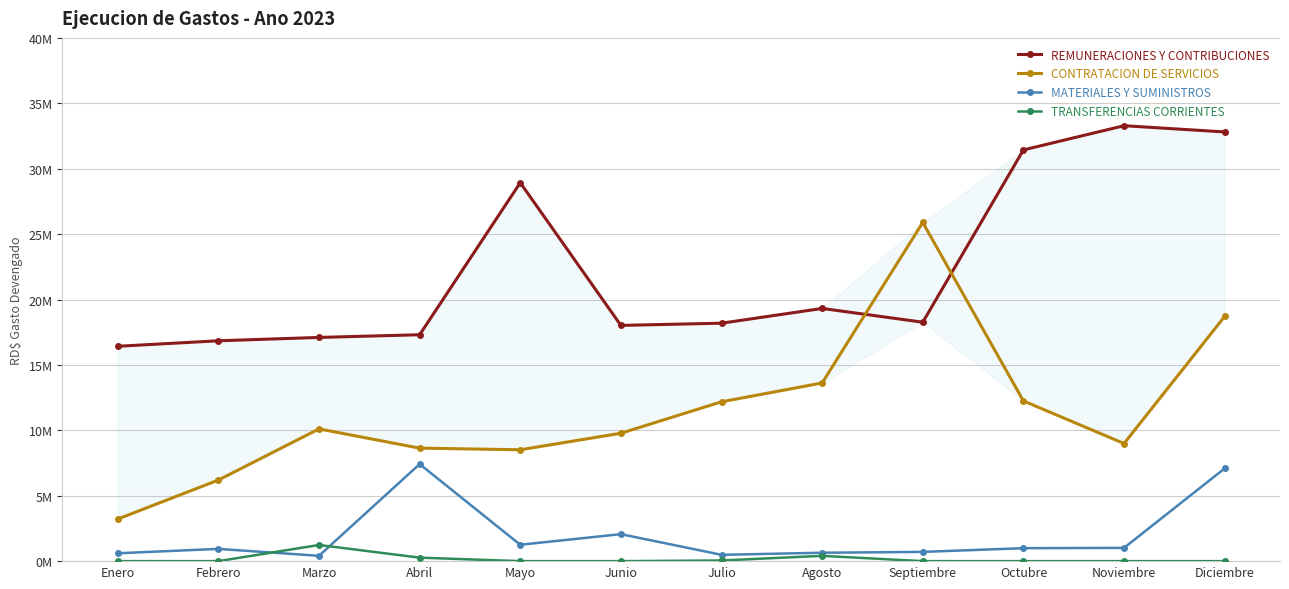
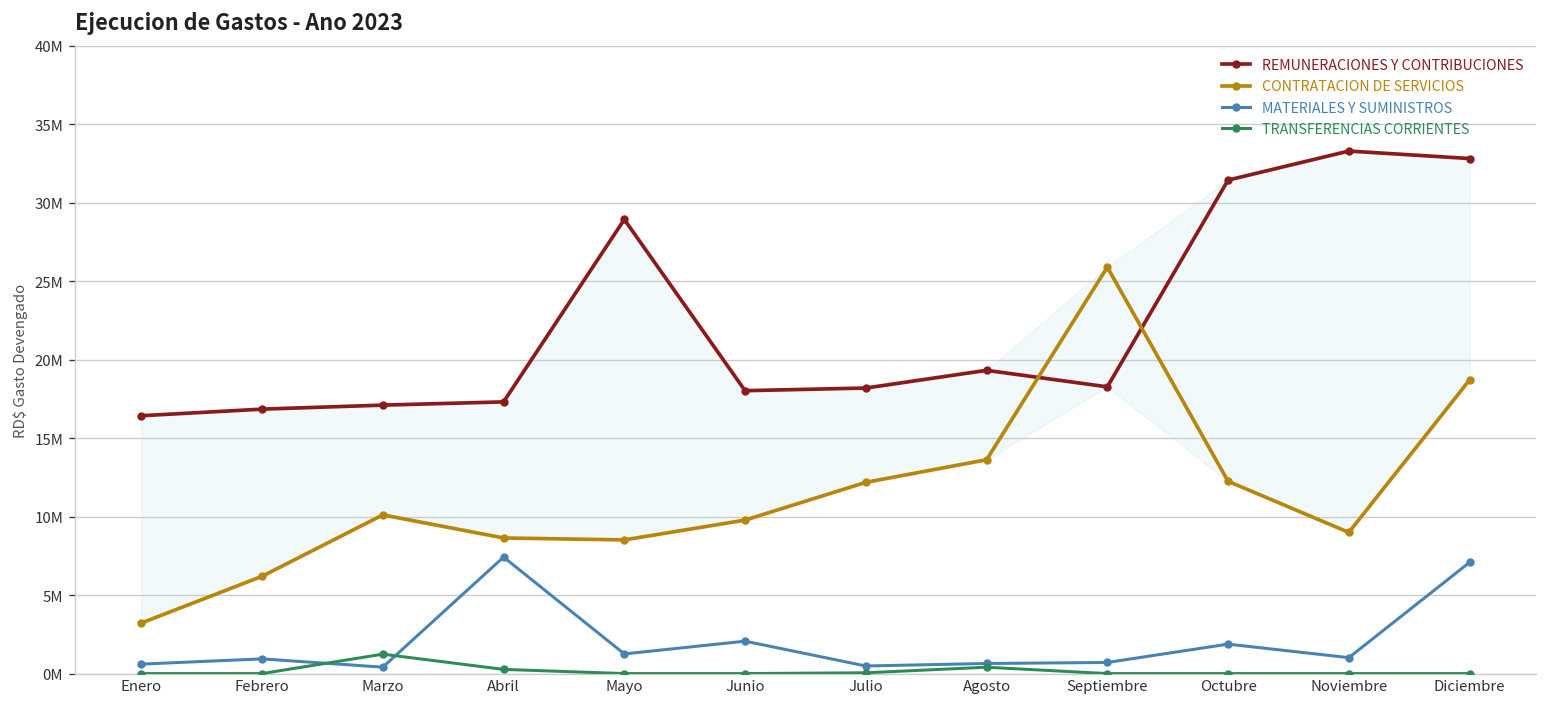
MATERIALES Y SUMINISTROS, Octubre: 1000000 -> 1900000
